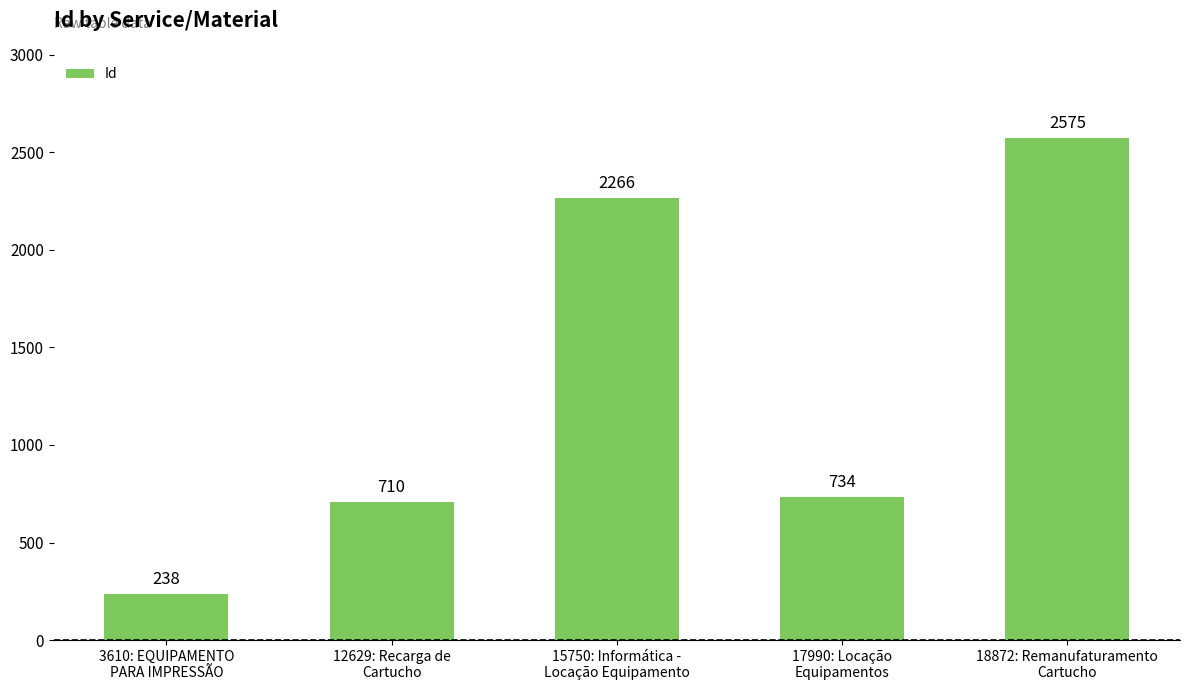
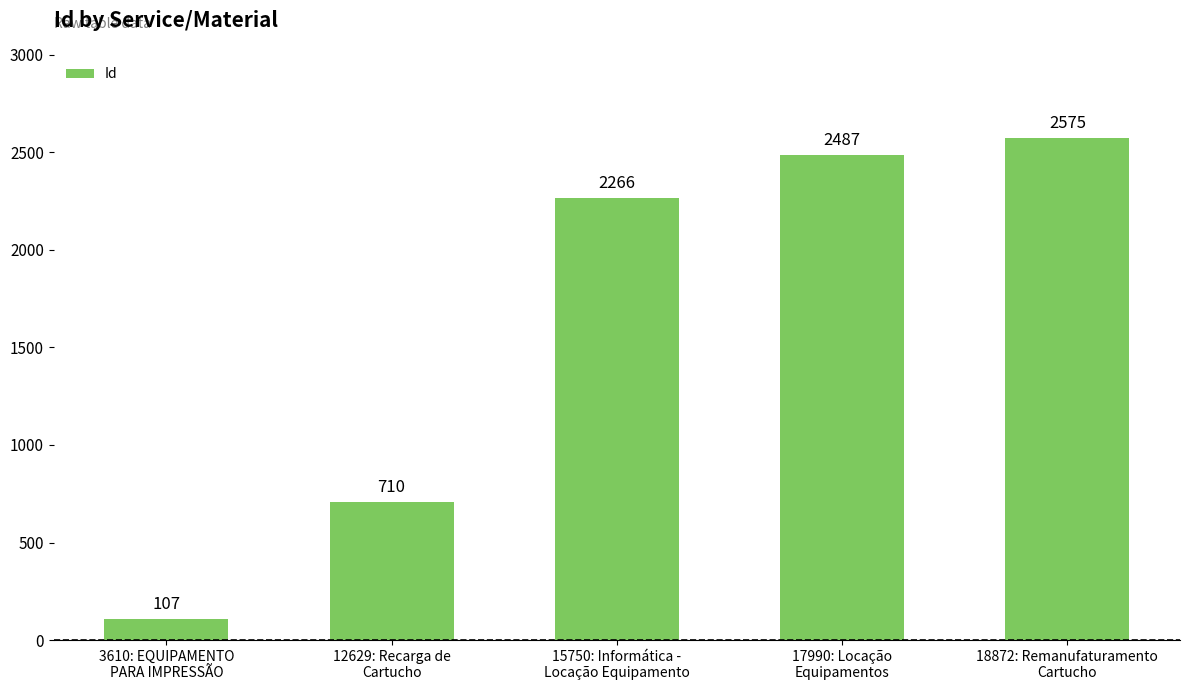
3610: EQUIPAMENTO PARA IMPRESSÃO: 238 -> 107
17990: Locação Equipamentos: 734 -> 2487
